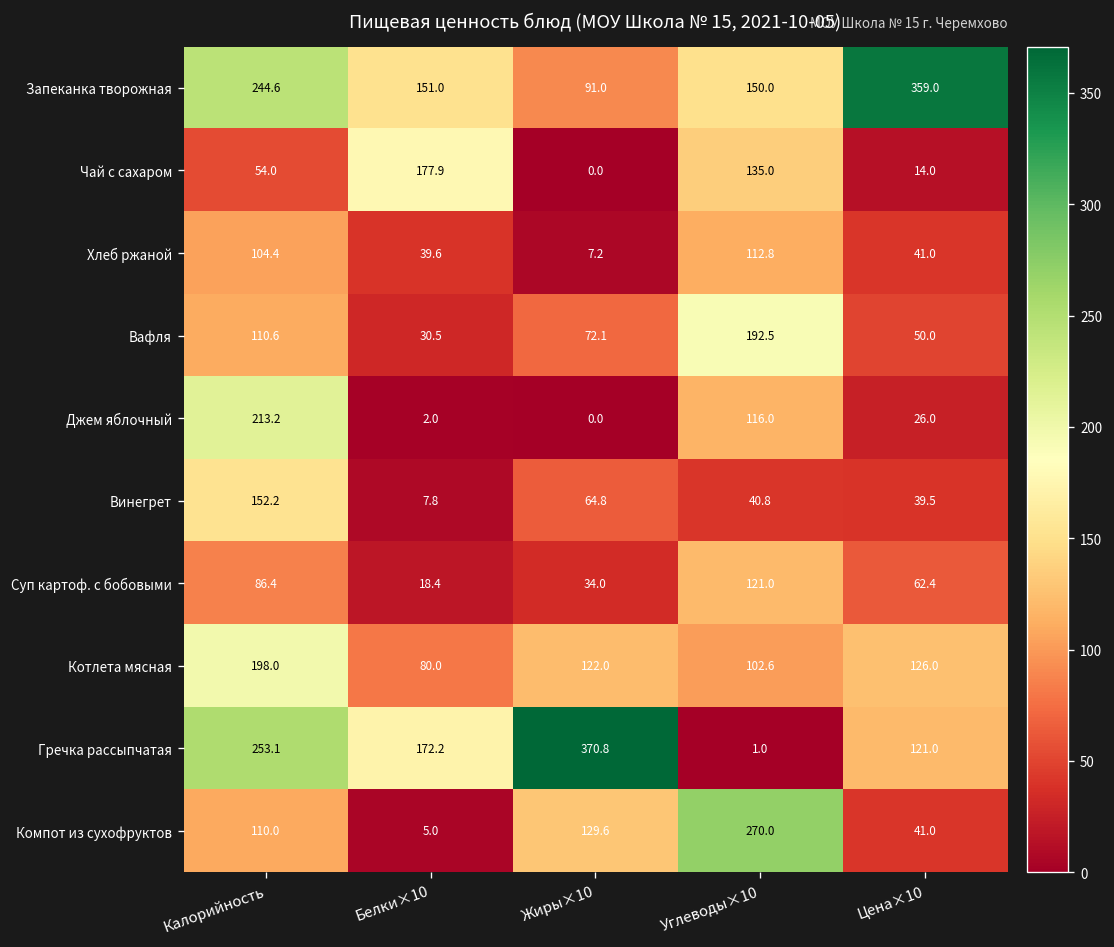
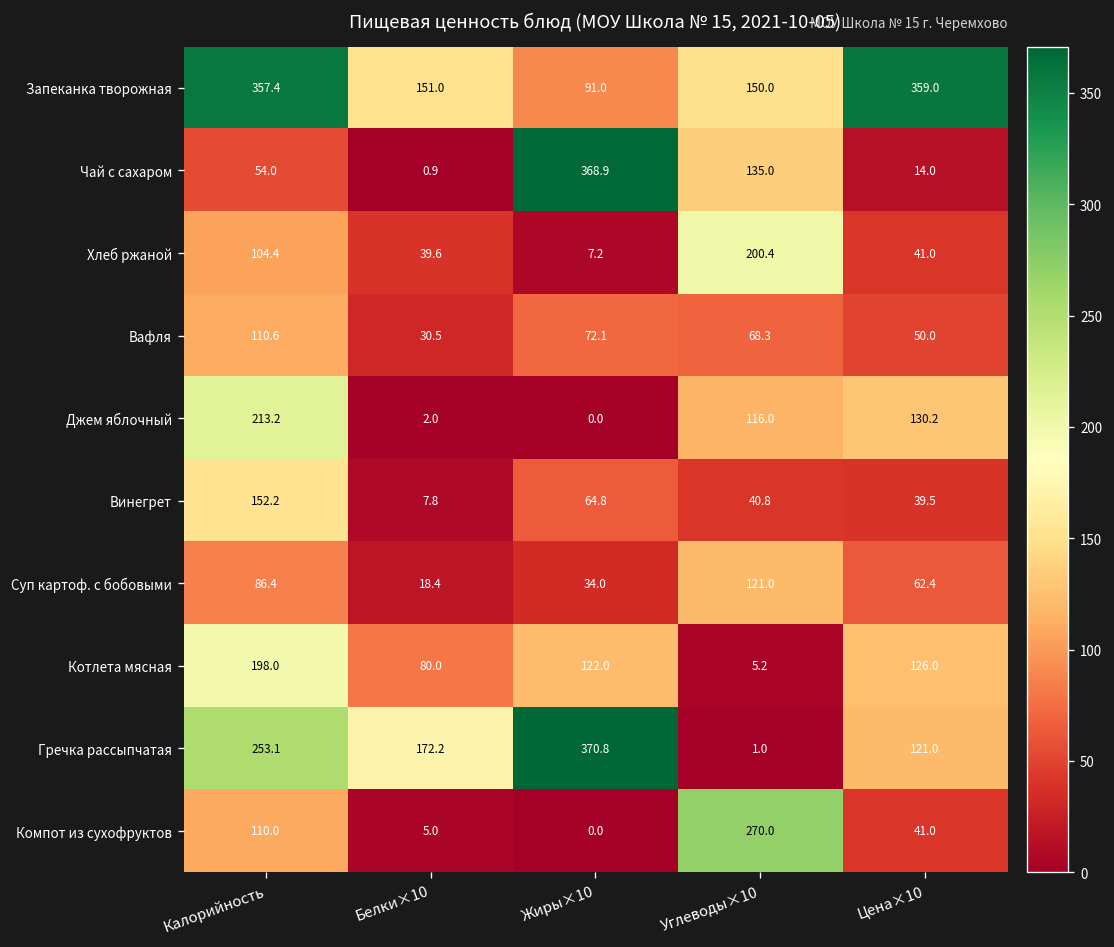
Запеканка творожная, Калорийность: 244.6 -> 357.4
Чай с сахаром, Белки×10: 177.9 -> 0.9
Чай с сахаром, Жиры×10: 0.0 -> 368.9
Хлеб ржаной, Углеводы×10: 112.8 -> 200.4
Вафля, Углеводы×10: 192.5 -> 68.3
Джем яблочный, Цена×10: 26.0 -> 130.2
Котлета мясная, Углеводы×10: 102.6 -> 5.2
Компот из сухофруктов, Жиры×10: 129.6 -> 0.0
